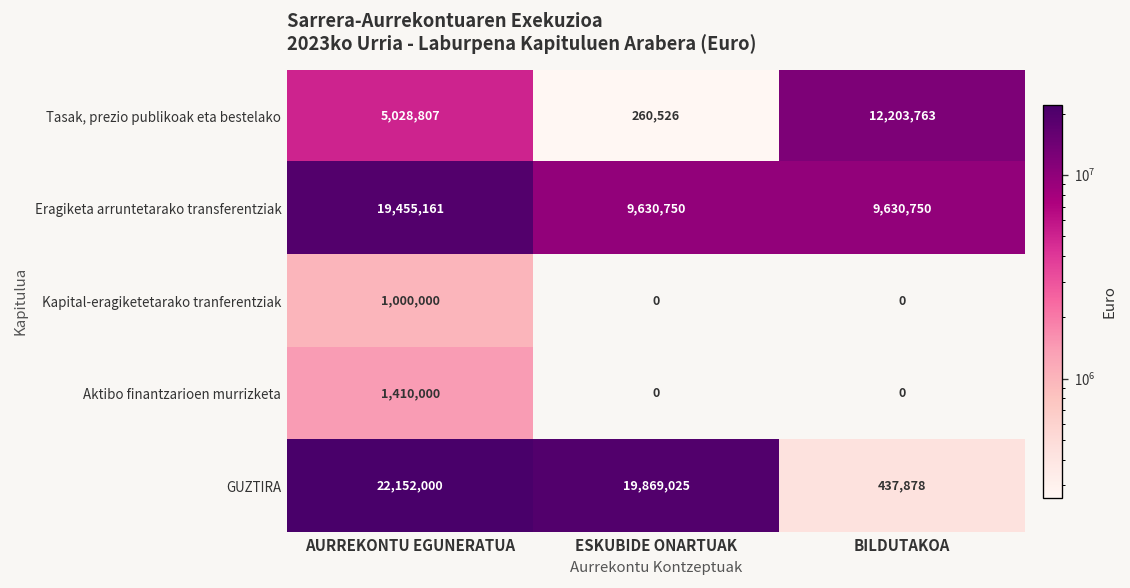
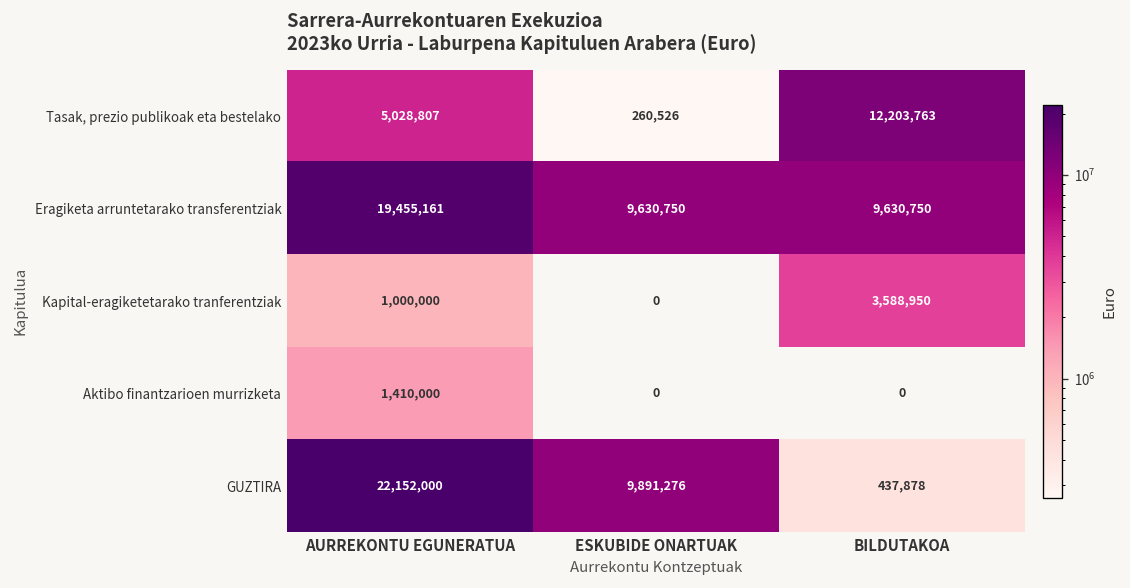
Kapital-eragiketetarako tranferentziak, BILDUTAKOA: 0 -> 3,588,950
GUZTIRA, ESKUBIDE ONARTUAK: 19,869,025 -> 9,891,276
